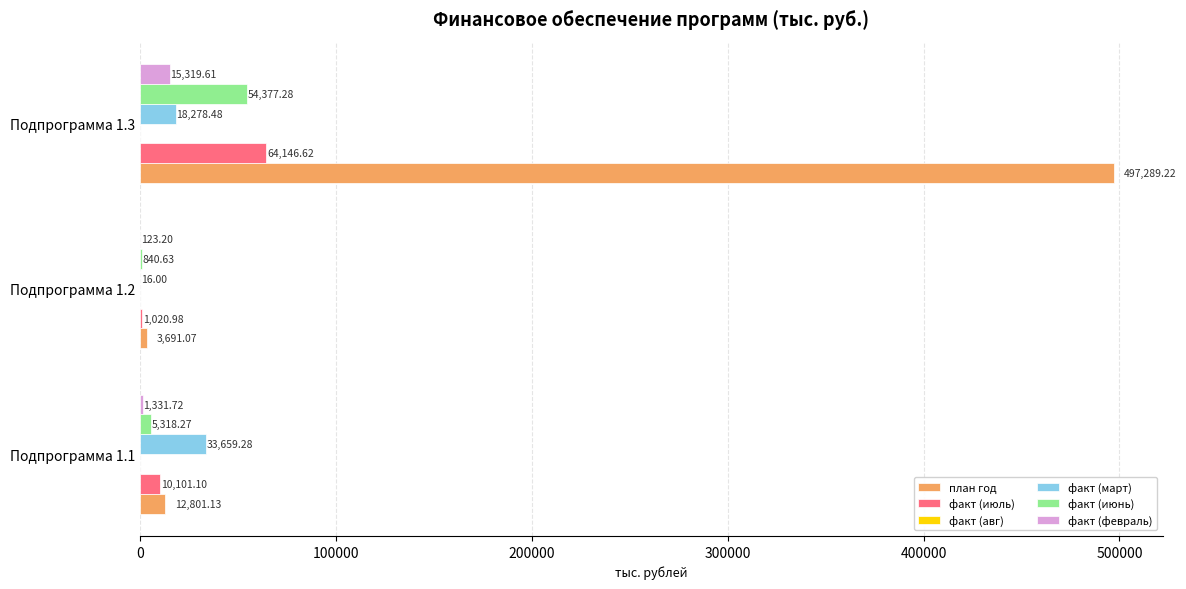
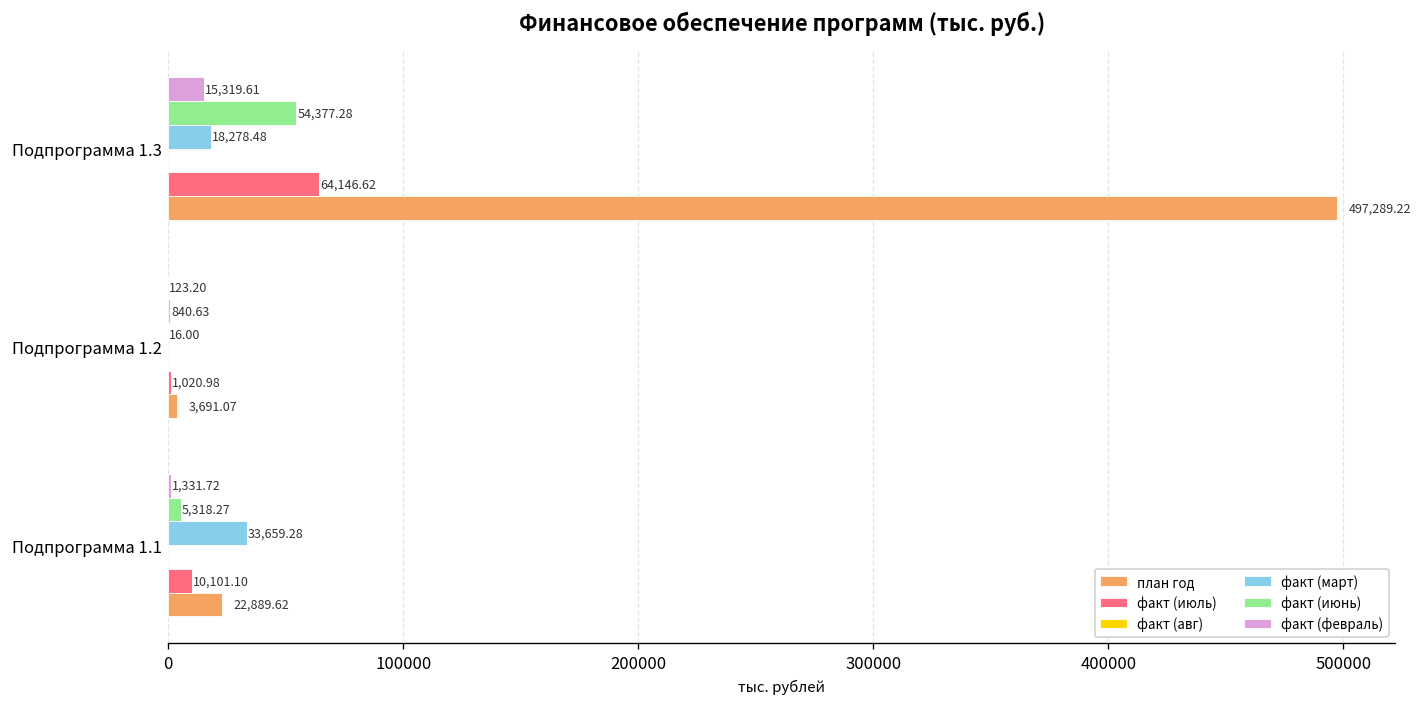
план год, Подпрограмма 1.1: 12,801.13 -> 22,889.62
